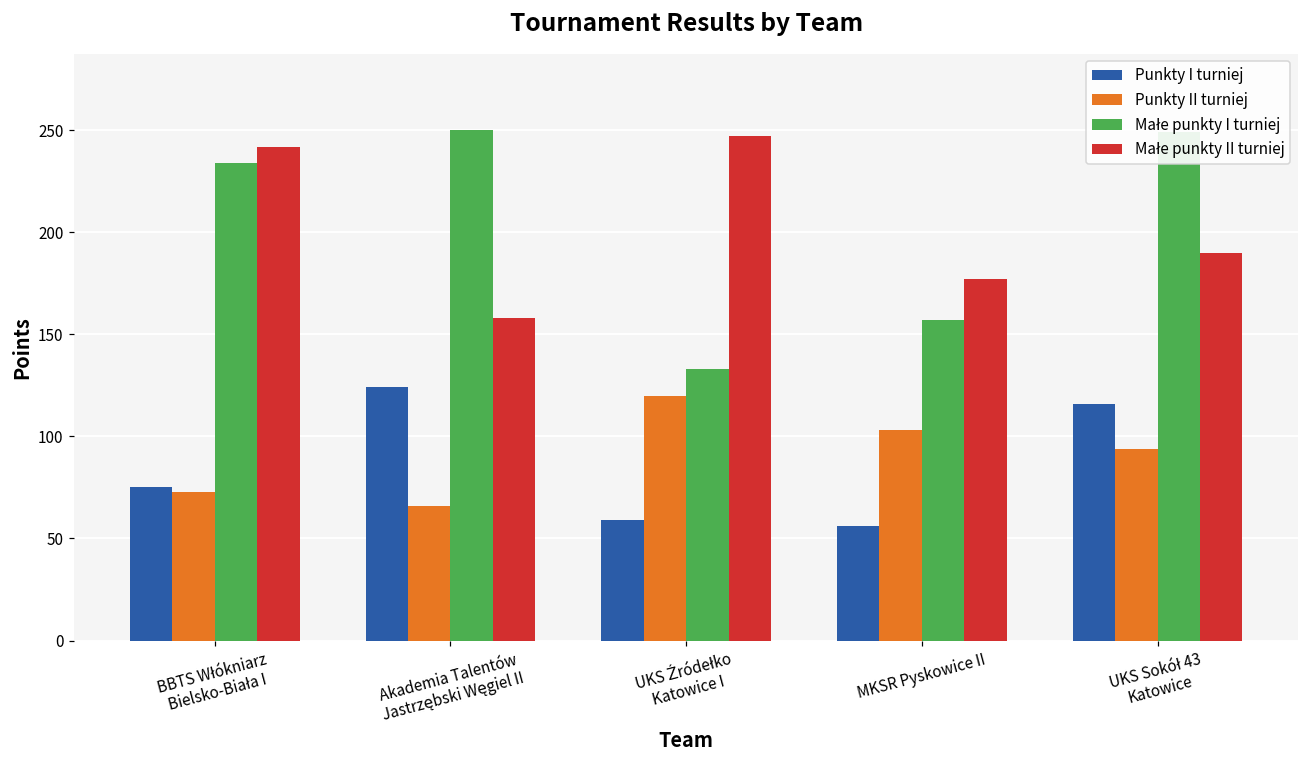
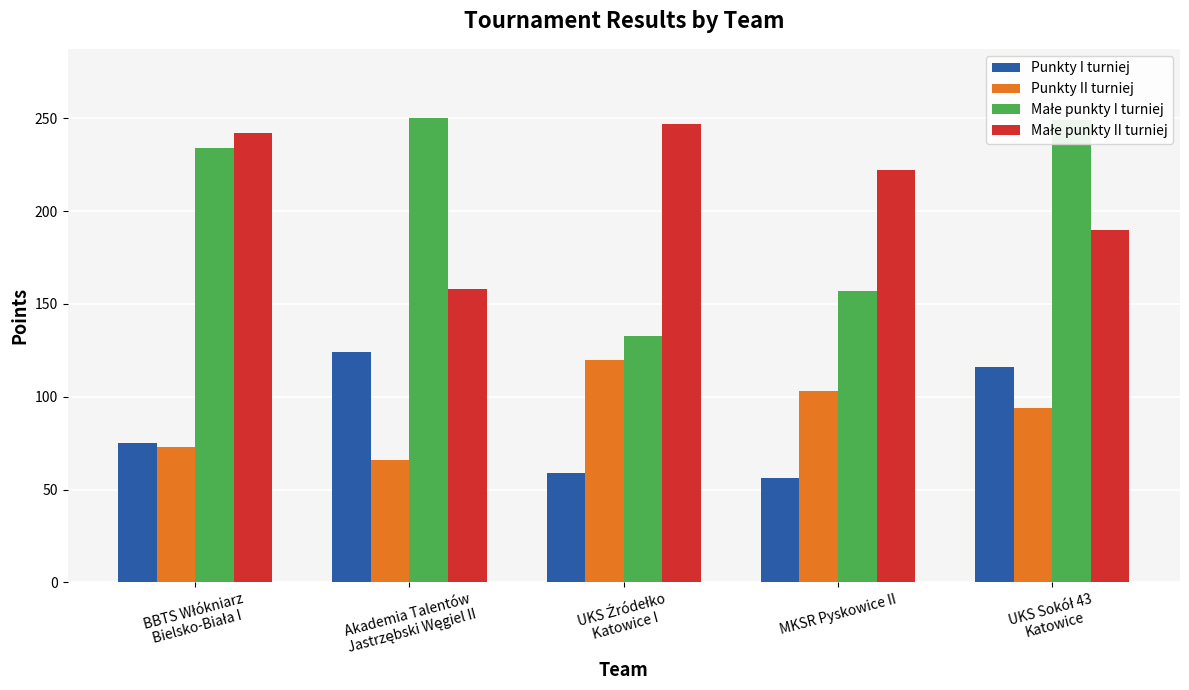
Małe punkty II turniej, MKSR Pyskowice II: 177 -> 222
